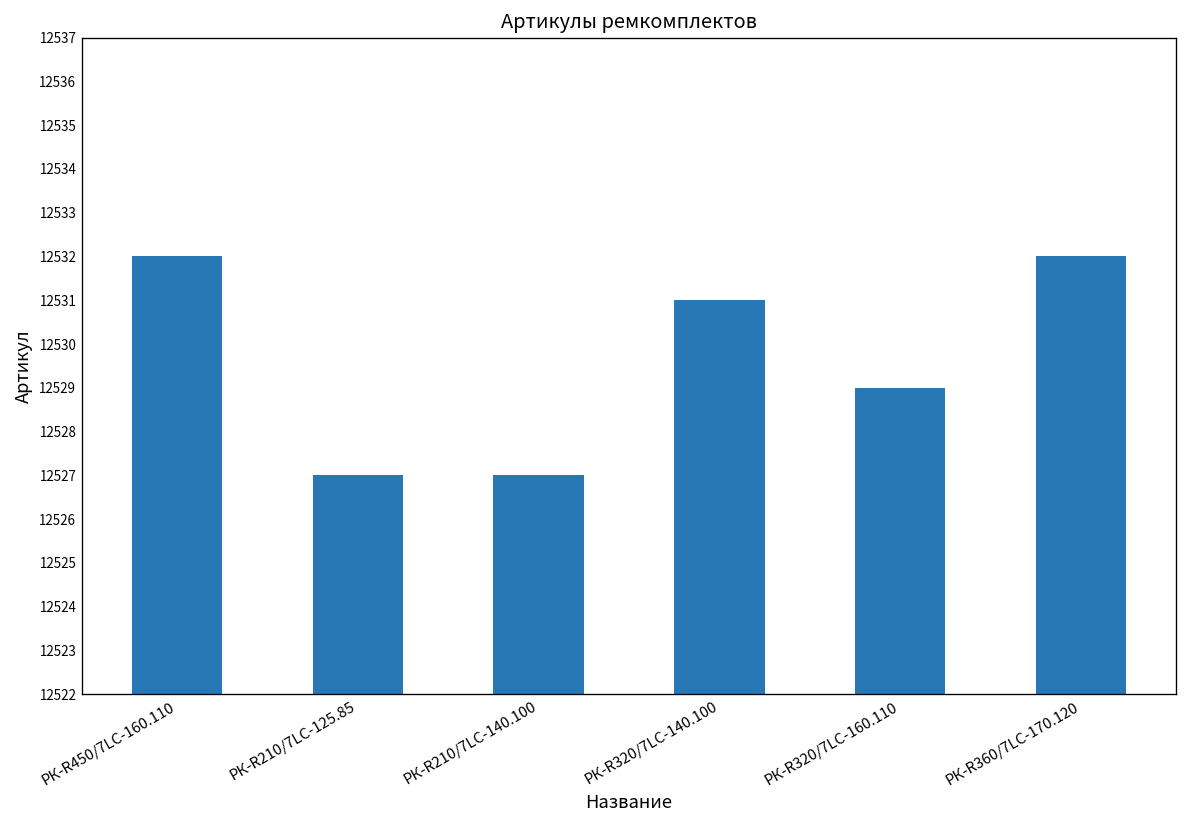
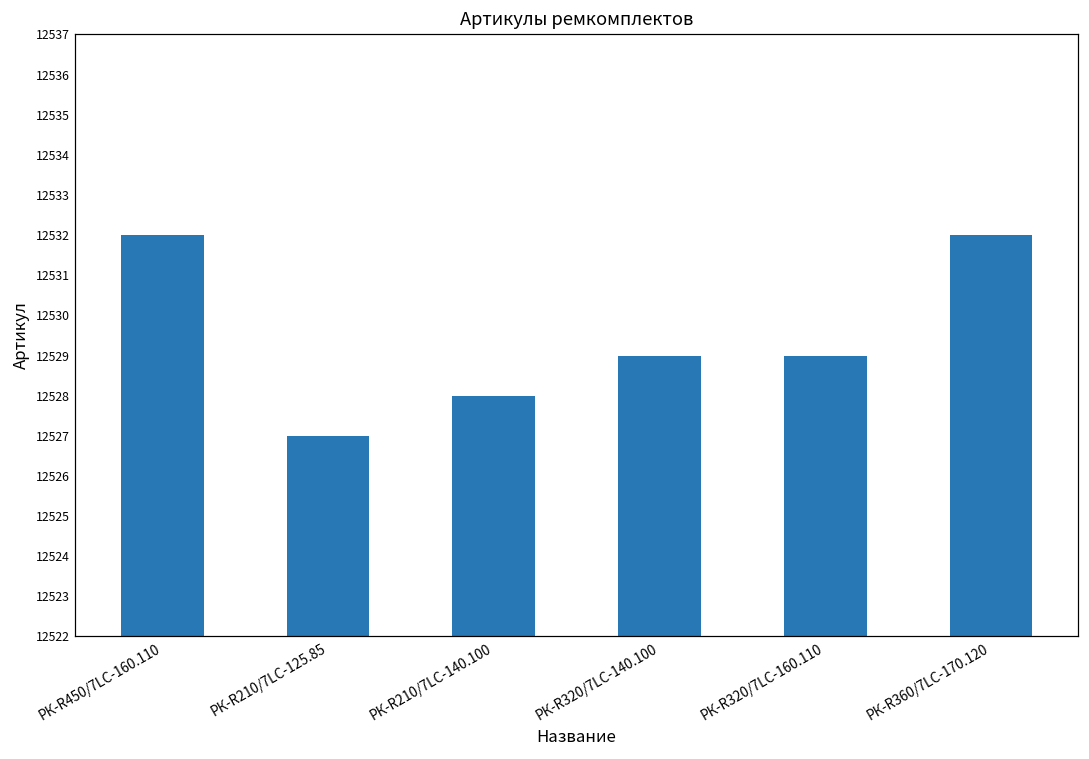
РК-R210/7LC-140.100: 12527 -> 12528
РК-R320/7LC-140.100: 12531 -> 12529
